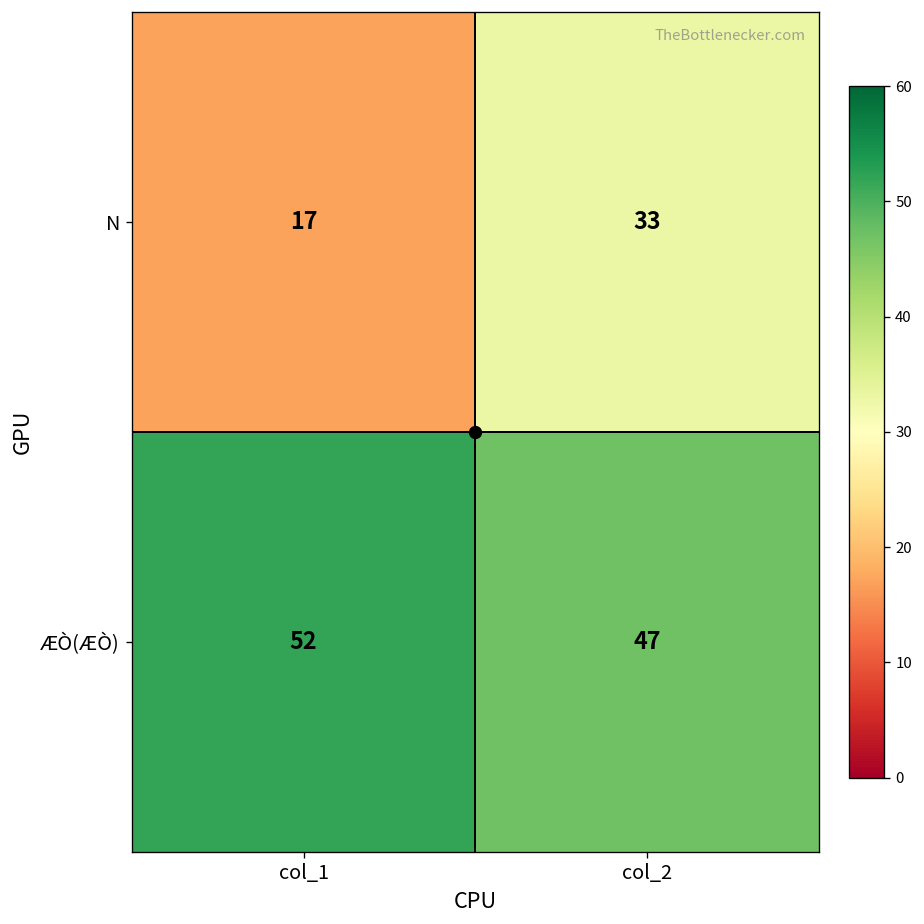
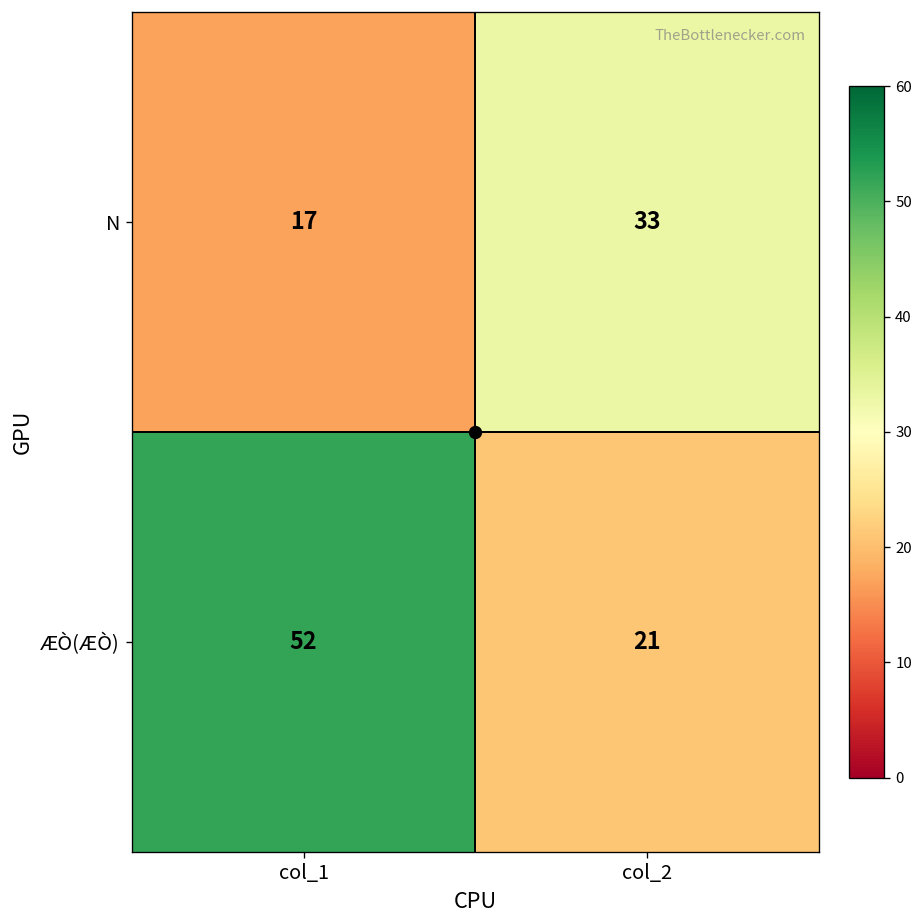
ÆÒ(ÆÒ), col_2: 47 -> 21
